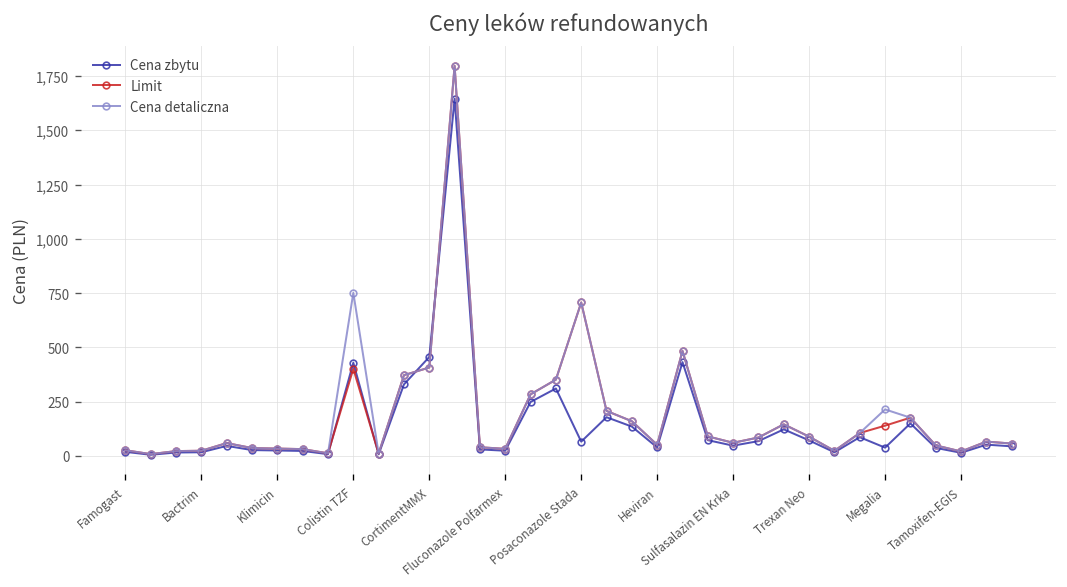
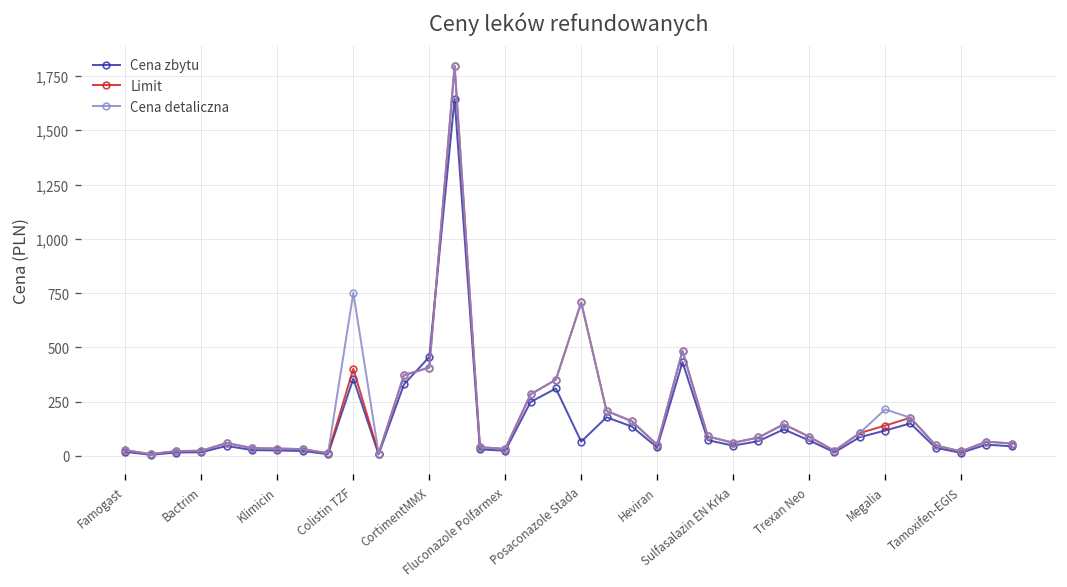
Cena zbytu, Colistin TZF: 430 -> 360
Cena zbytu, Megalia: 40 -> 120
